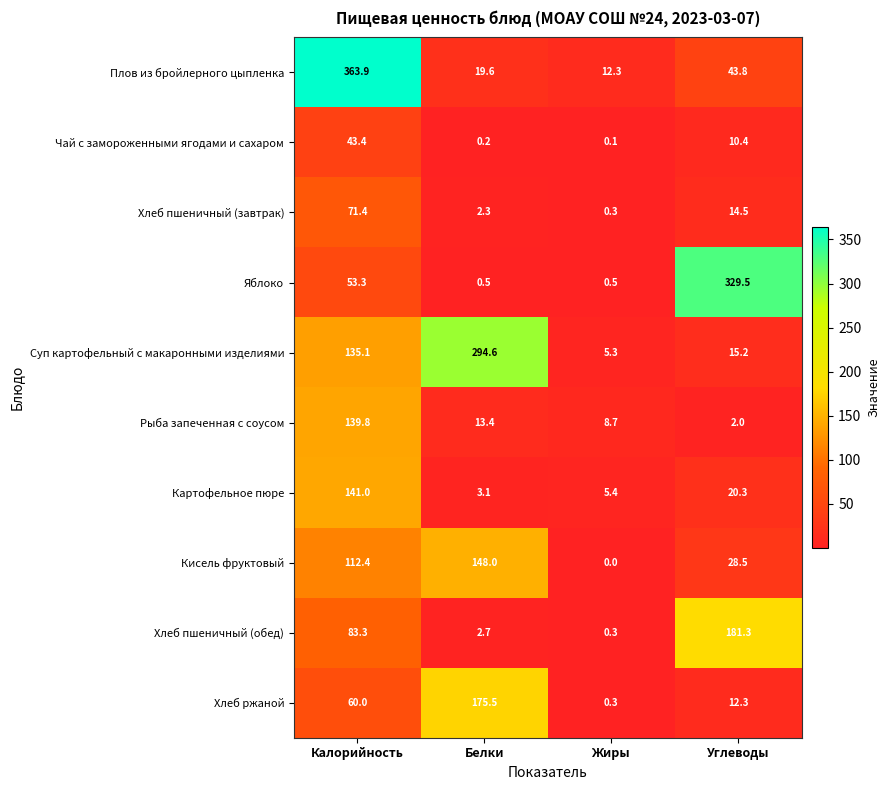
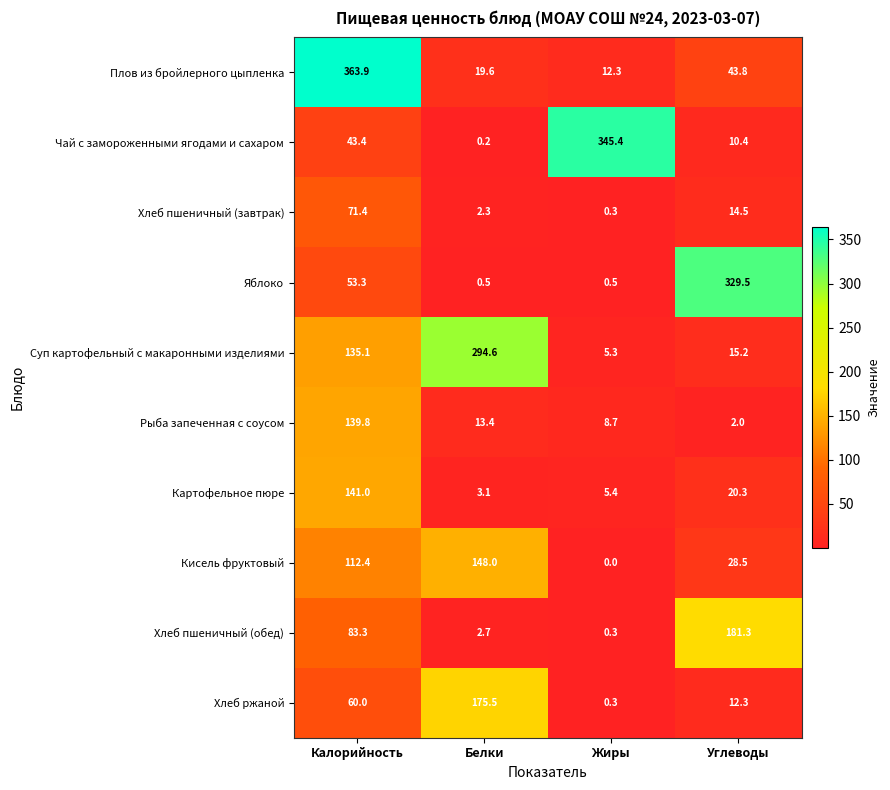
Чай с замороженными ягодами и сахаром, Жиры: 0.1 -> 345.4
